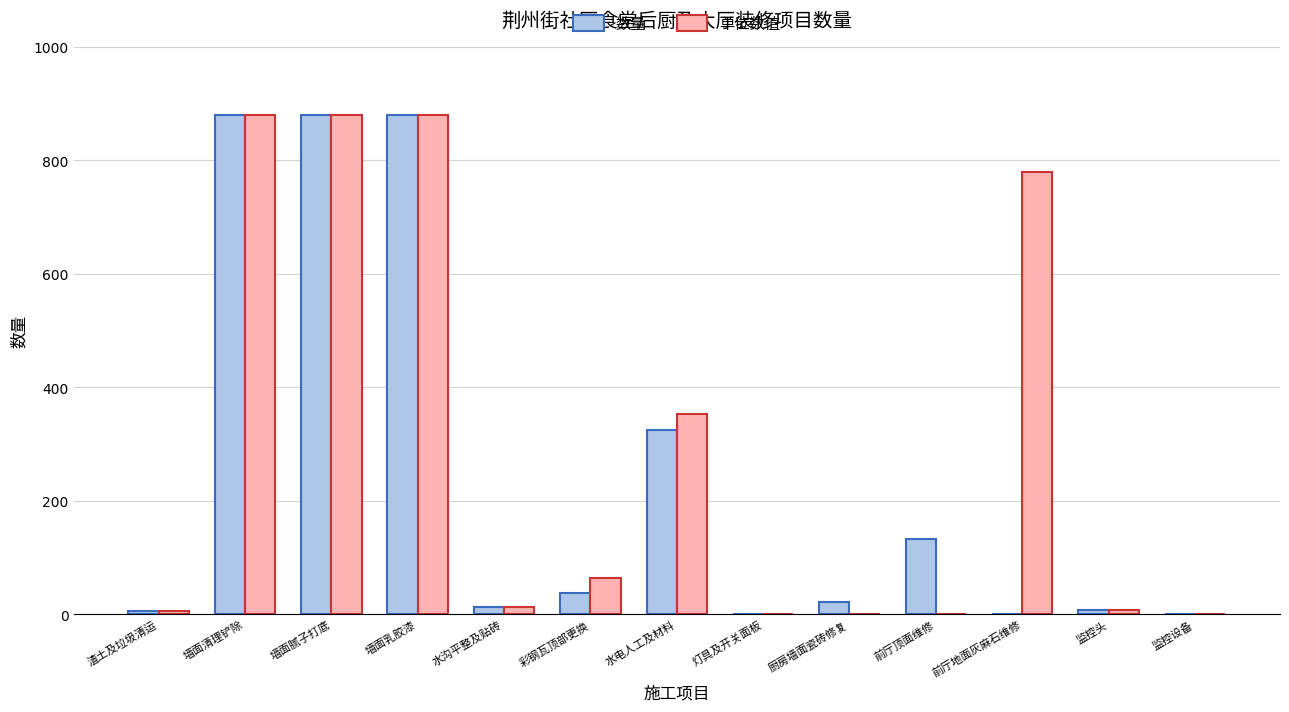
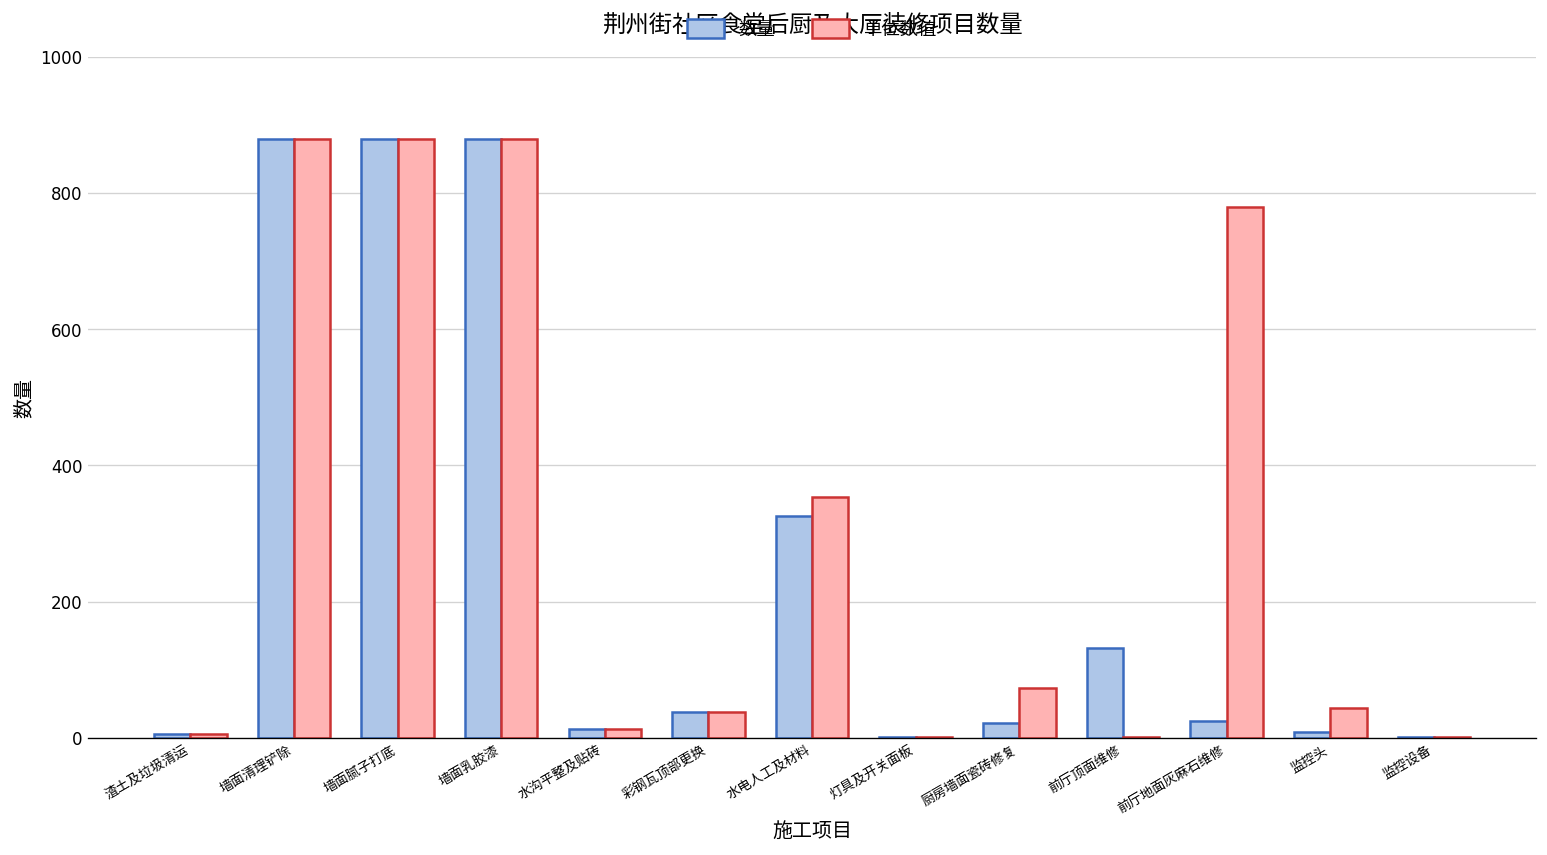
单位数值, 彩钢瓦顶部更换: 60 -> 40
单位数值, 厨房墙面瓷砖修复: 0 -> 70
数量, 前厅地面灰麻石维修: 0 -> 30
单位数值, 监控头: 10 -> 40
